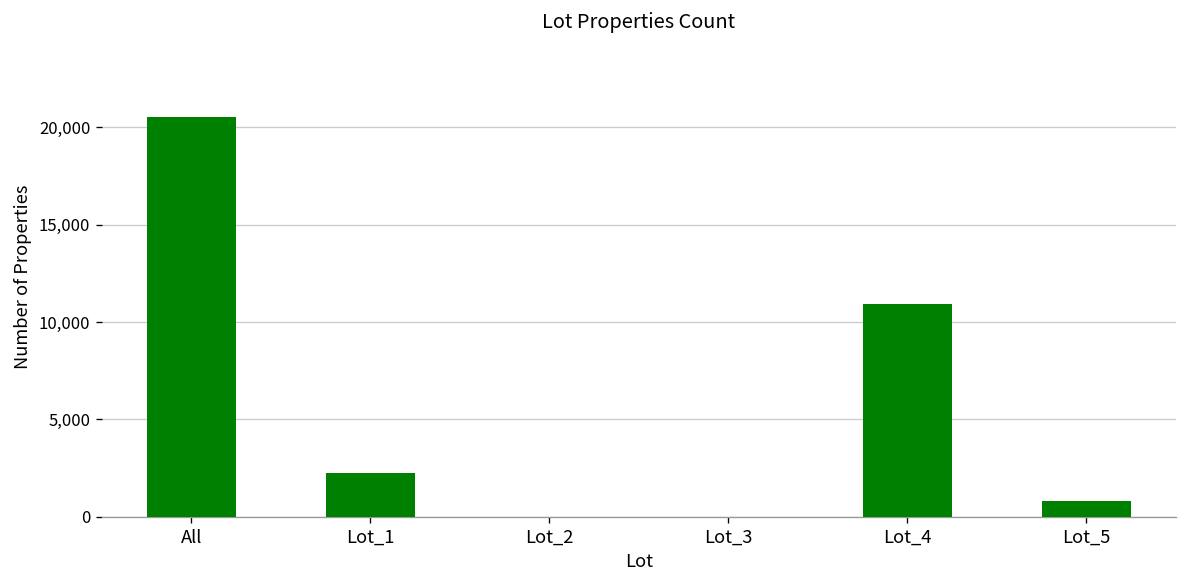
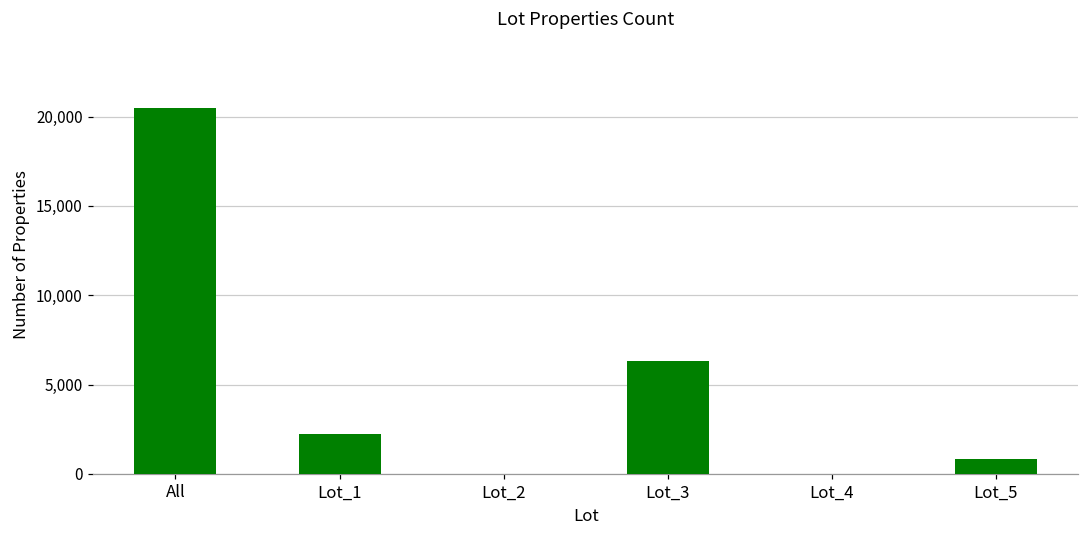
Lot_3: 0 -> 6,300
Lot_4: 10,900 -> 0
